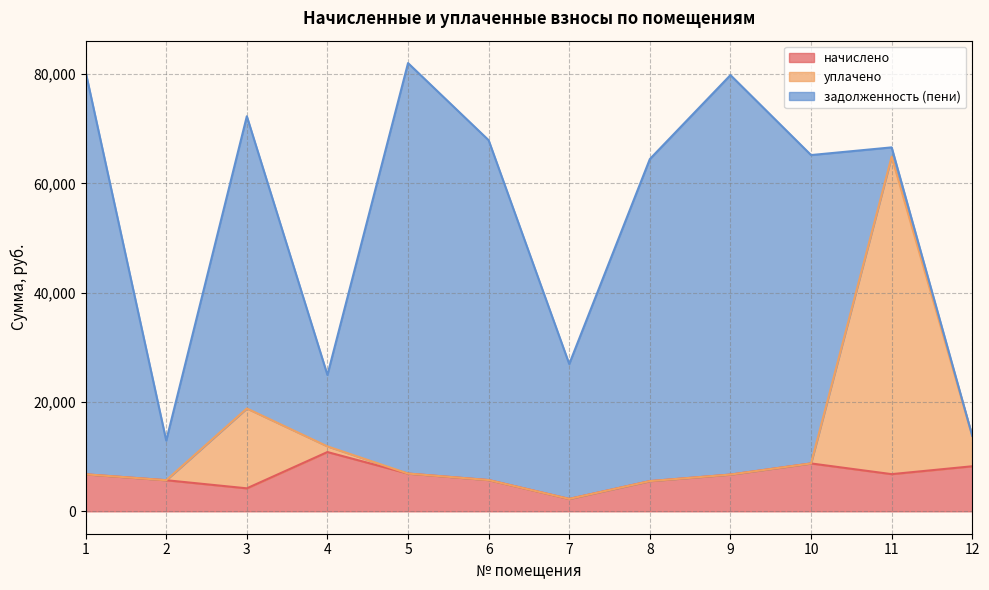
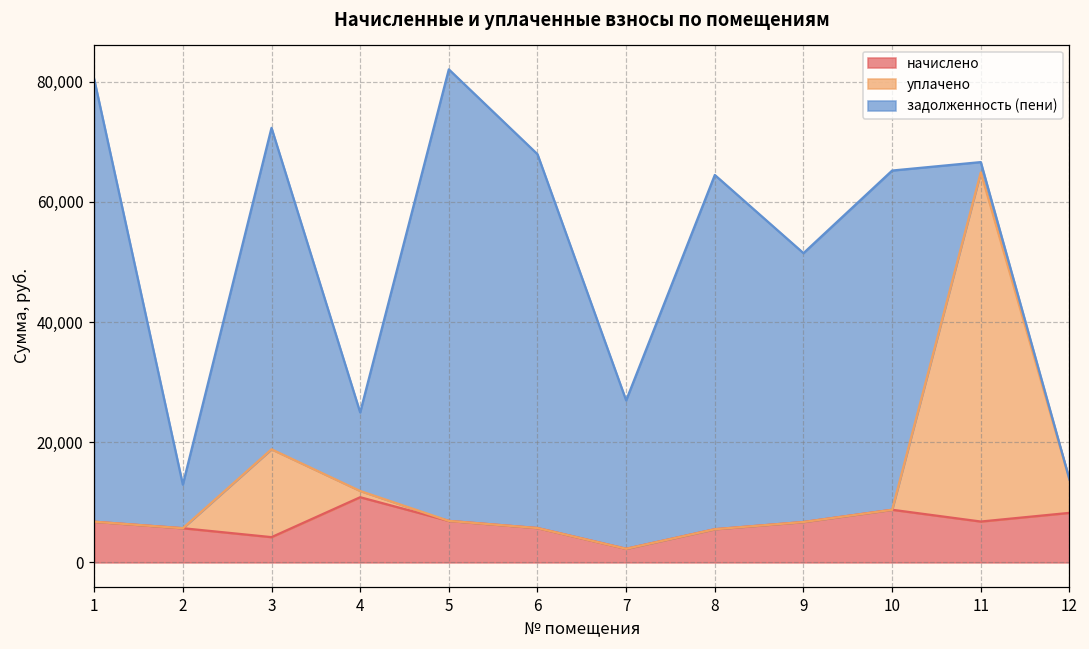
задолженность (пени), 9: 73,000 -> 45,000
